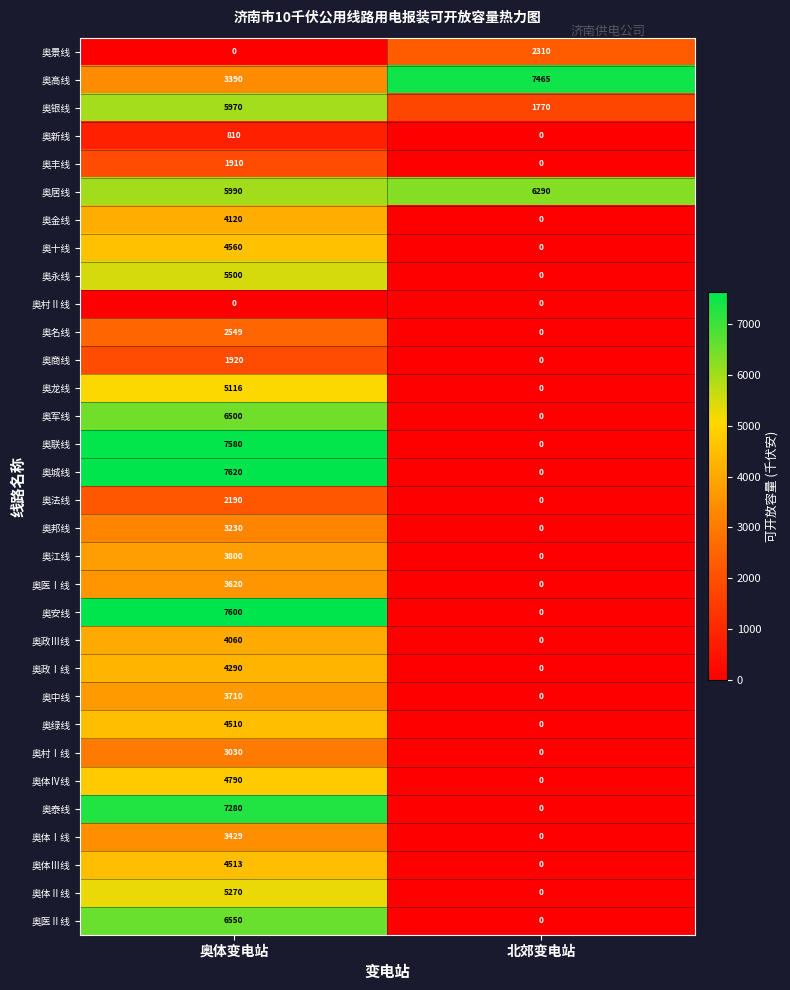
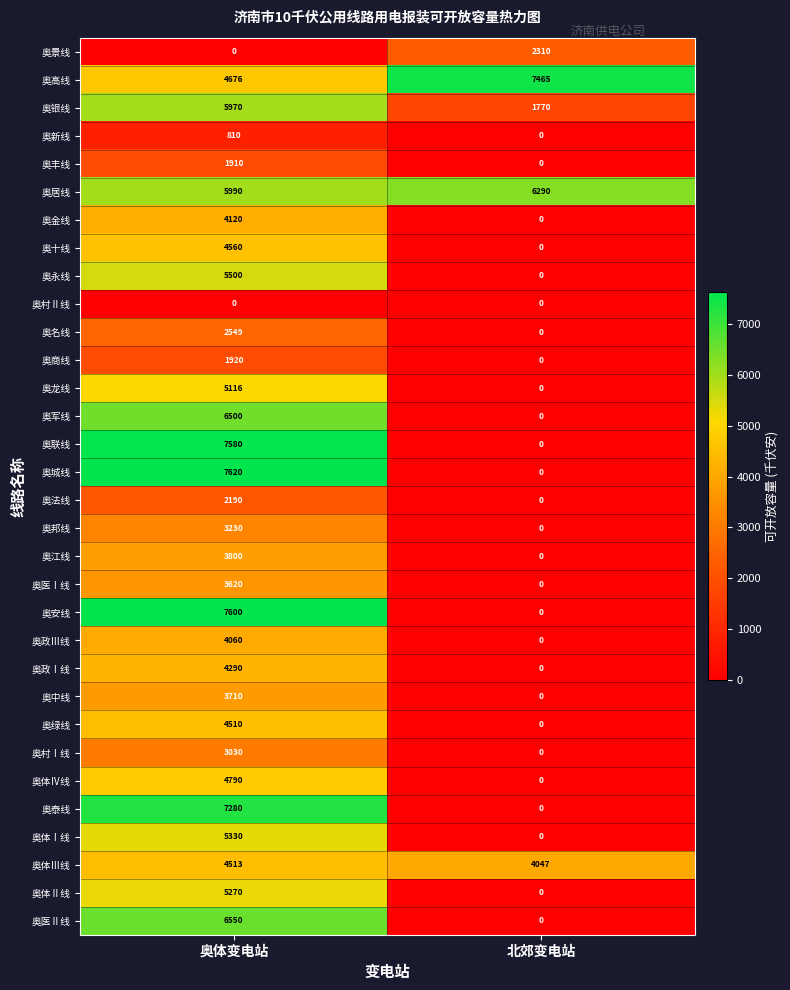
奥高线, 奥体变电站: 3390 -> 4676
奥体Ⅰ线, 奥体变电站: 3429 -> 5330
奥体Ⅲ线, 北郊变电站: 0 -> 4047
